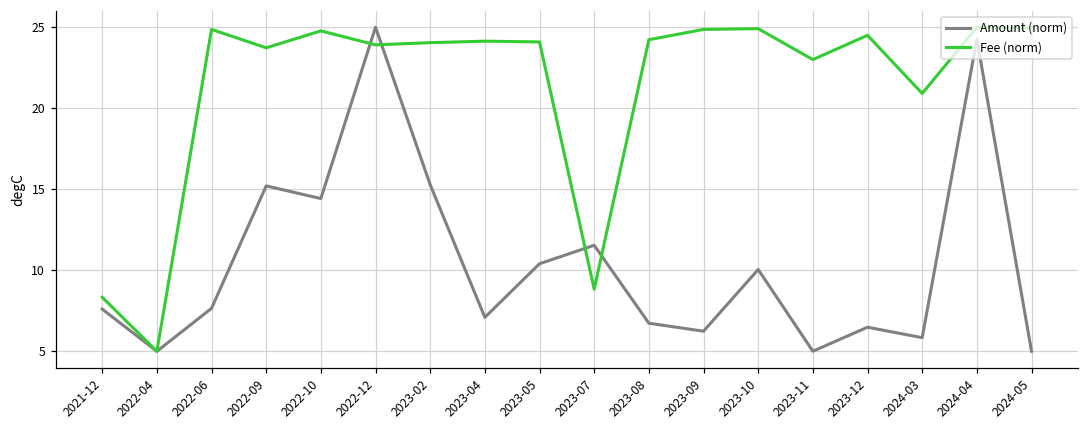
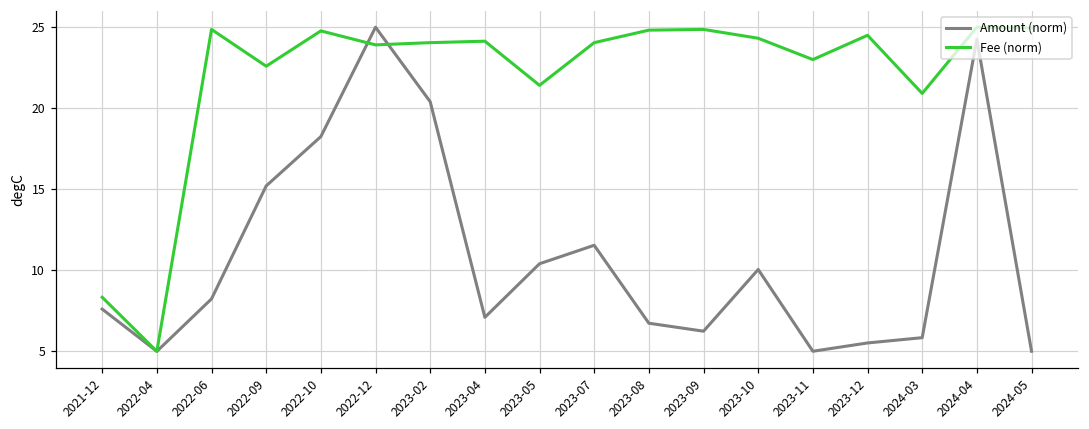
Amount (norm), 2022-06: 7.7 -> 8.2
Fee (norm), 2022-09: 23.7 -> 22.6
Amount (norm), 2022-10: 14.4 -> 18.3
Amount (norm), 2023-02: 15.3 -> 20.4
Fee (norm), 2023-05: 24.1 -> 21.4
Fee (norm), 2023-07: 8.8 -> 24.0
Fee (norm), 2023-08: 24.2 -> 24.8
Fee (norm), 2023-10: 24.9 -> 24.3
Amount (norm), 2023-12: 6.5 -> 5.5
